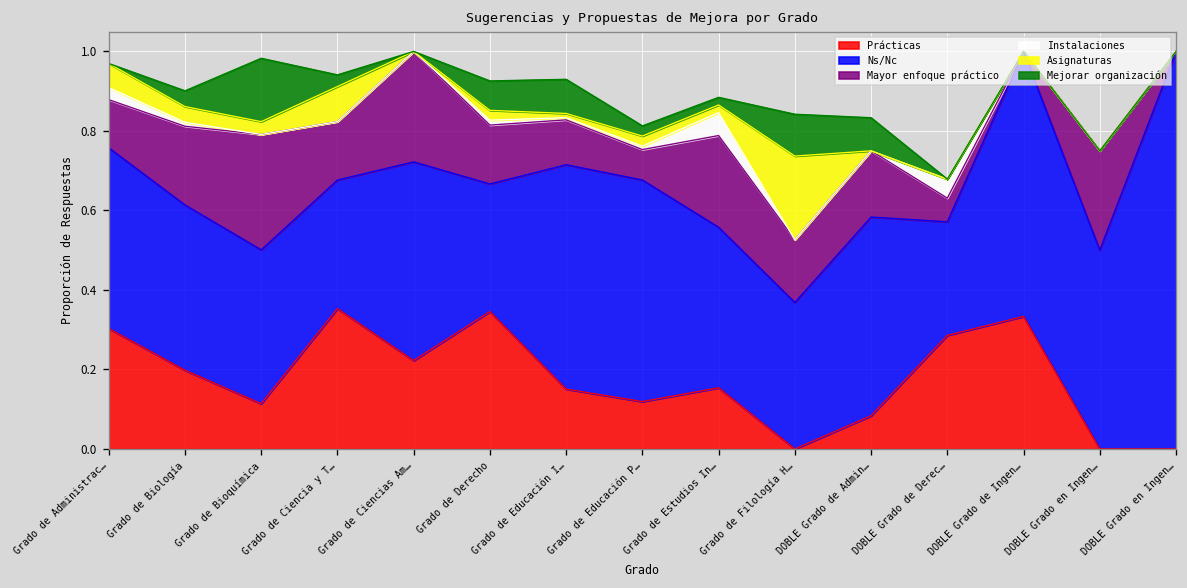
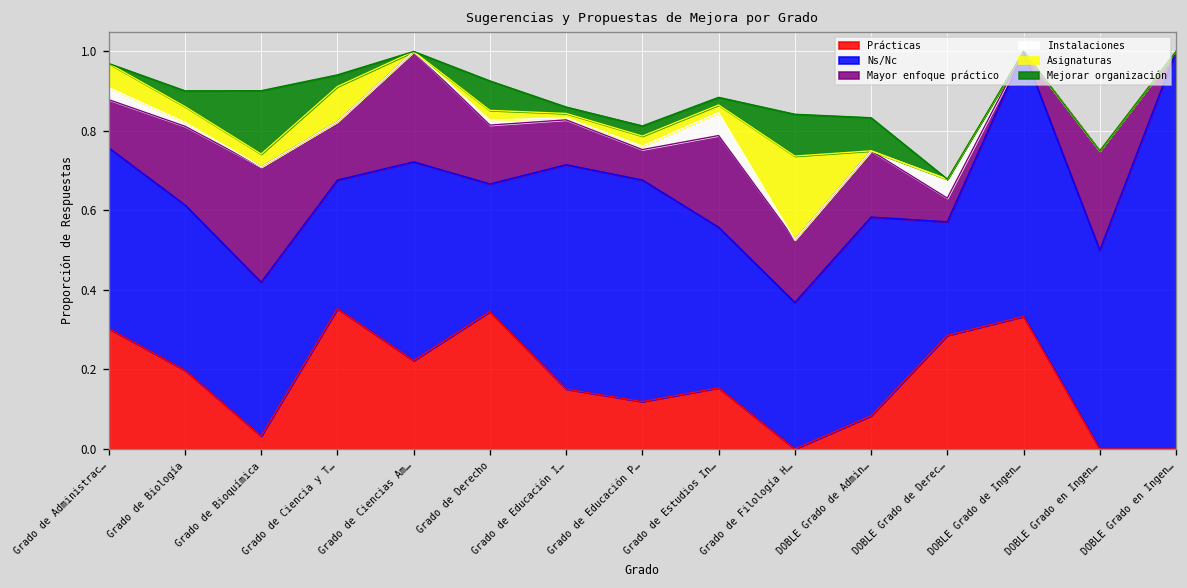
Prácticas, Grado de Bioquímica: 0.11 -> 0.03
Mejorar organización, Grado de Educación I…: 0.09 -> 0.02
